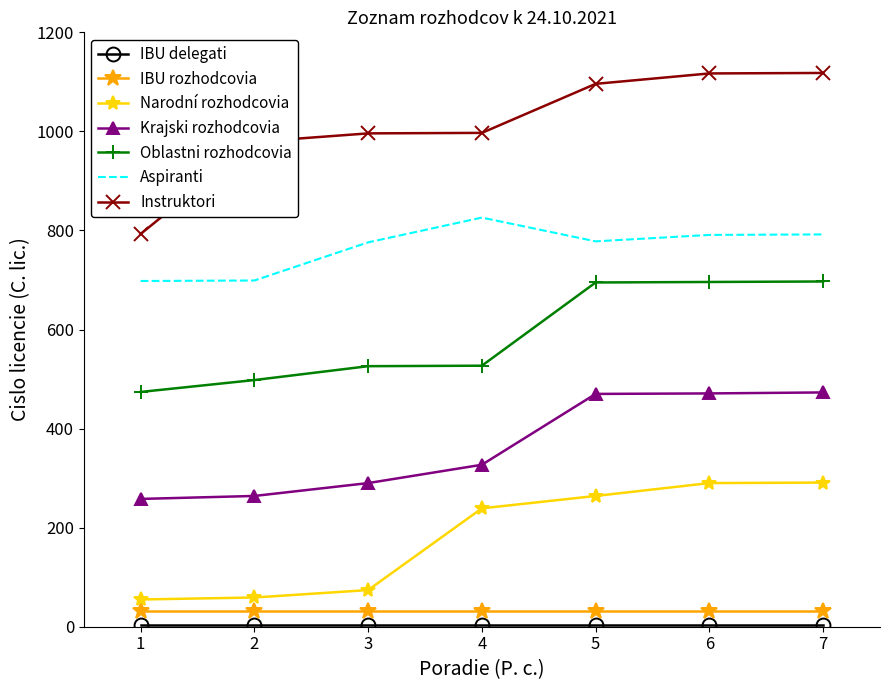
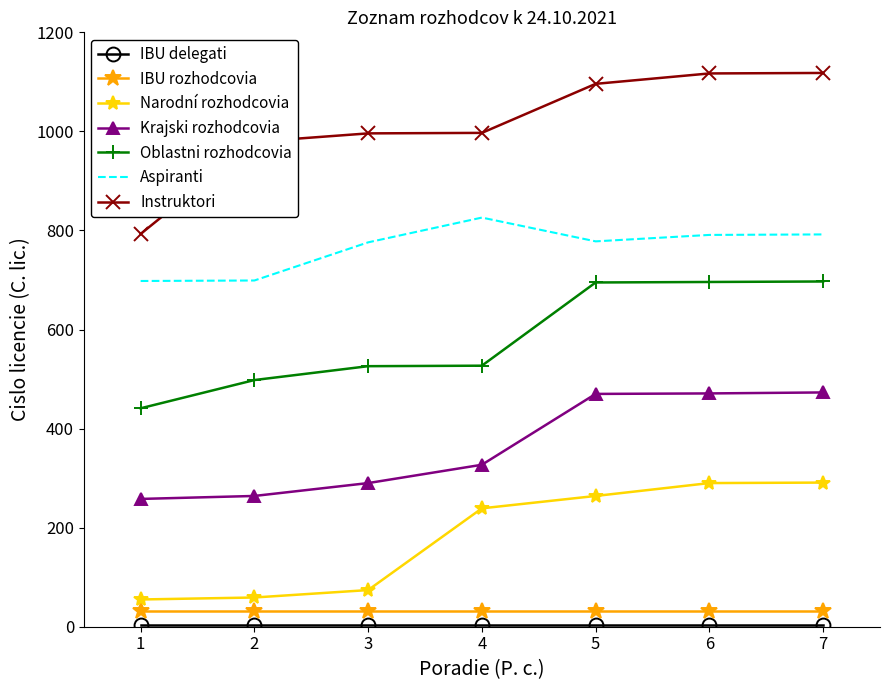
Oblastni rozhodcovia, 1: 470 -> 440
